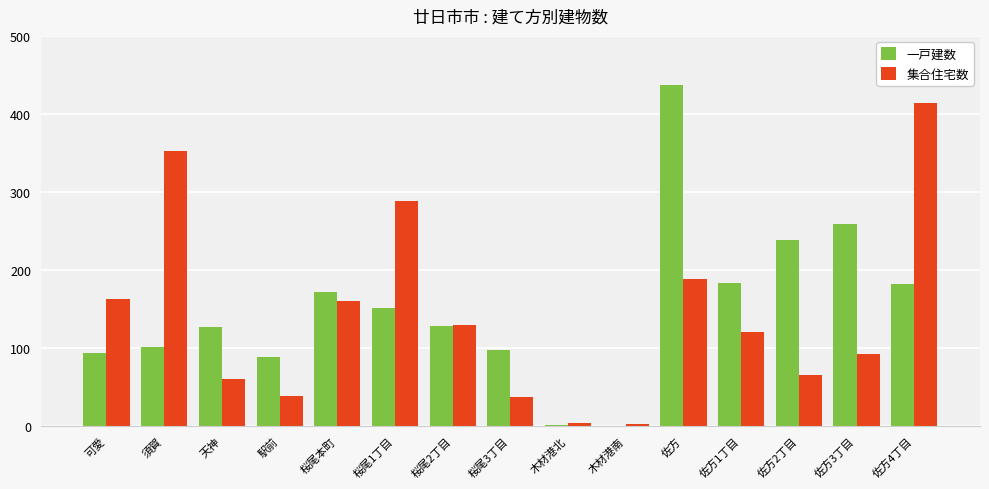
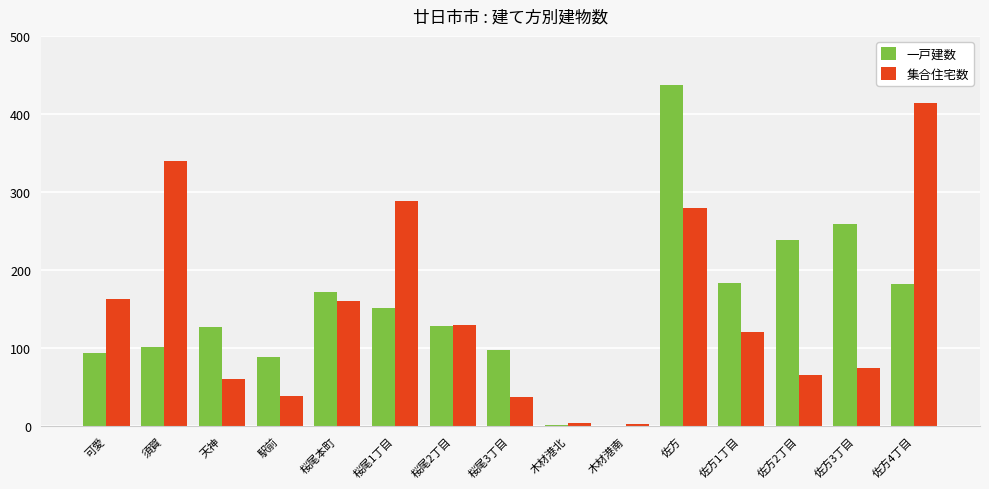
集合住宅数, 須賀: 350 -> 340
集合住宅数, 佐方: 190 -> 280
集合住宅数, 佐方3丁目: 90 -> 70
